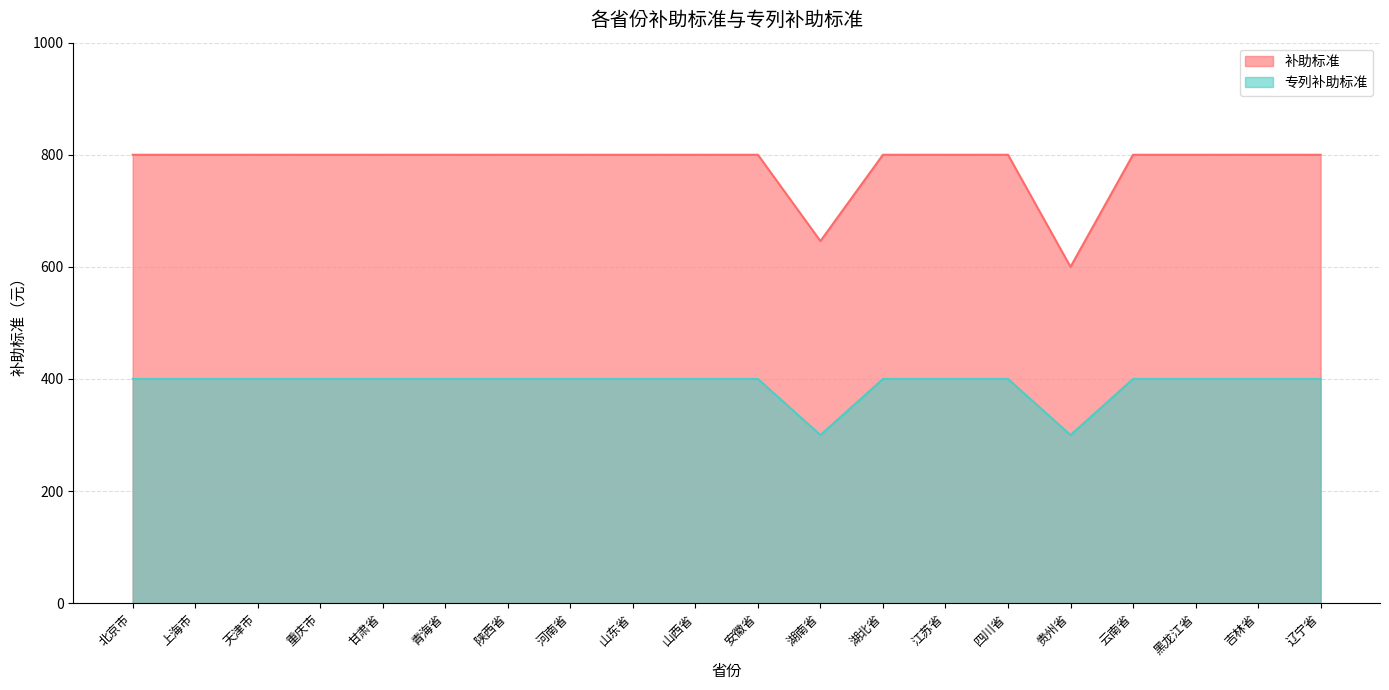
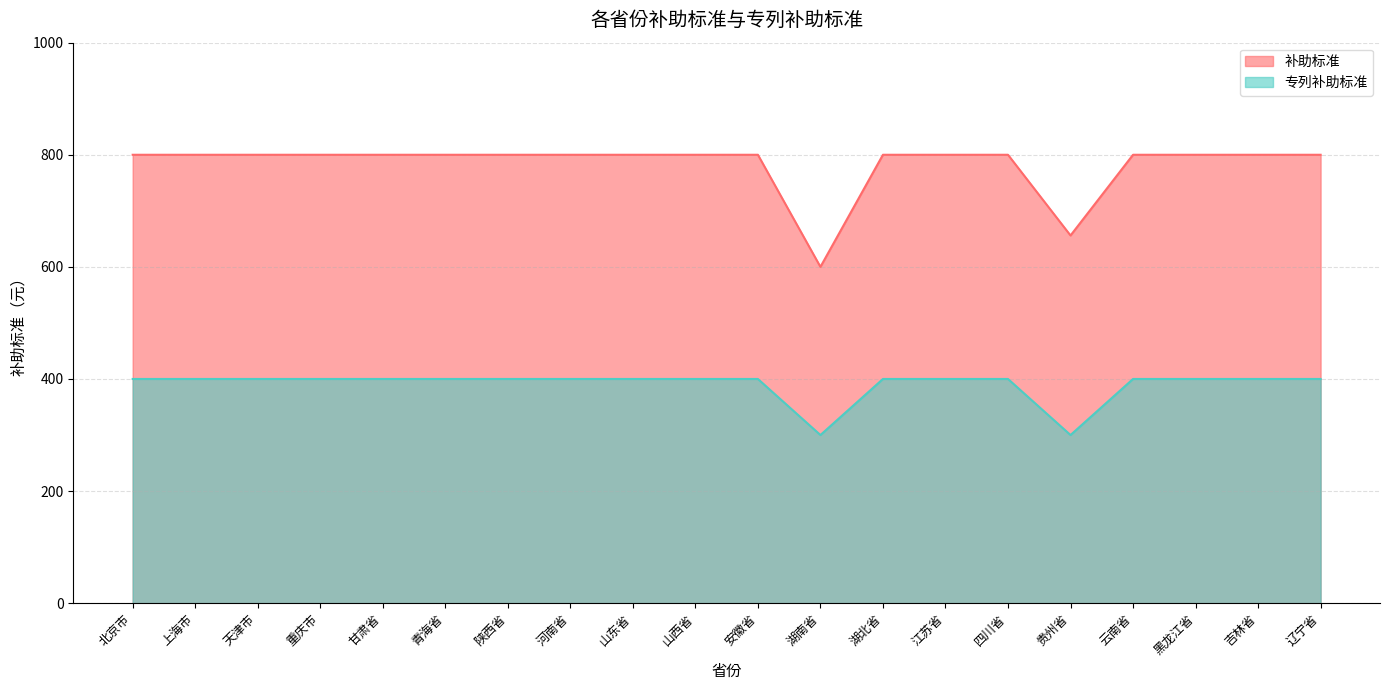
补助标准, 湖南省: 650 -> 600
补助标准, 贵州省: 600 -> 660
